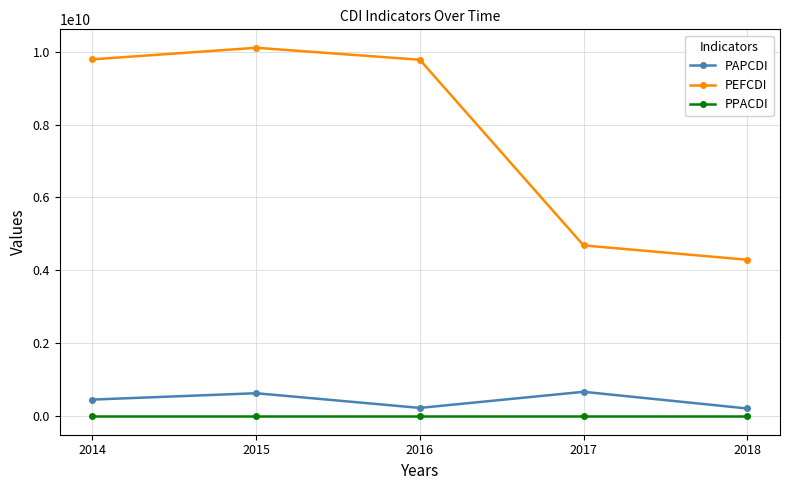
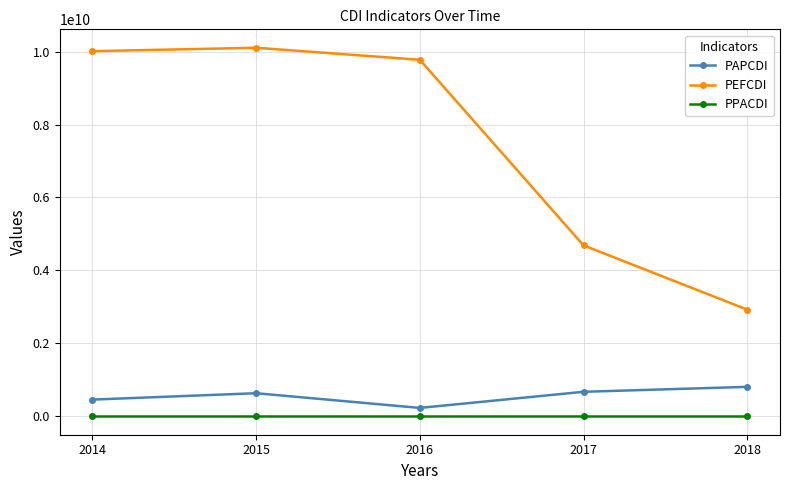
PEFCDI, 2014: 9800000000 -> 10000000000
PAPCDI, 2018: 200000000 -> 800000000
PEFCDI, 2018: 4300000000 -> 2900000000
